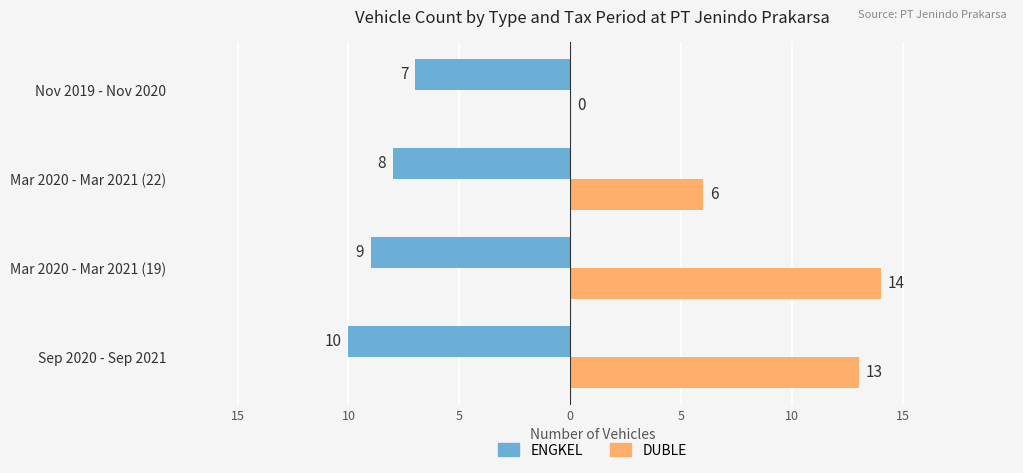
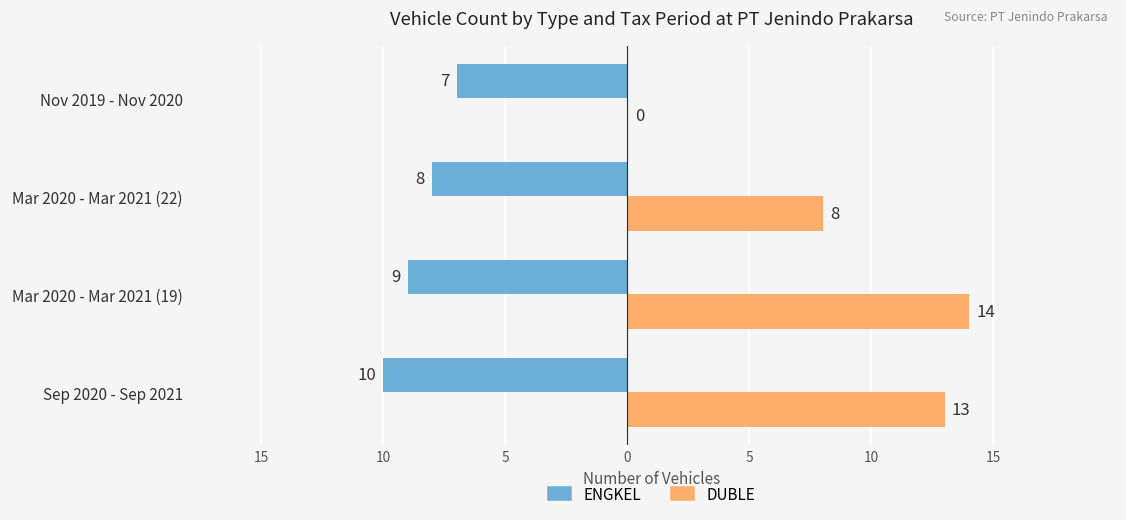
DUBLE, Mar 2020 - Mar 2021 (22): 6 -> 8
